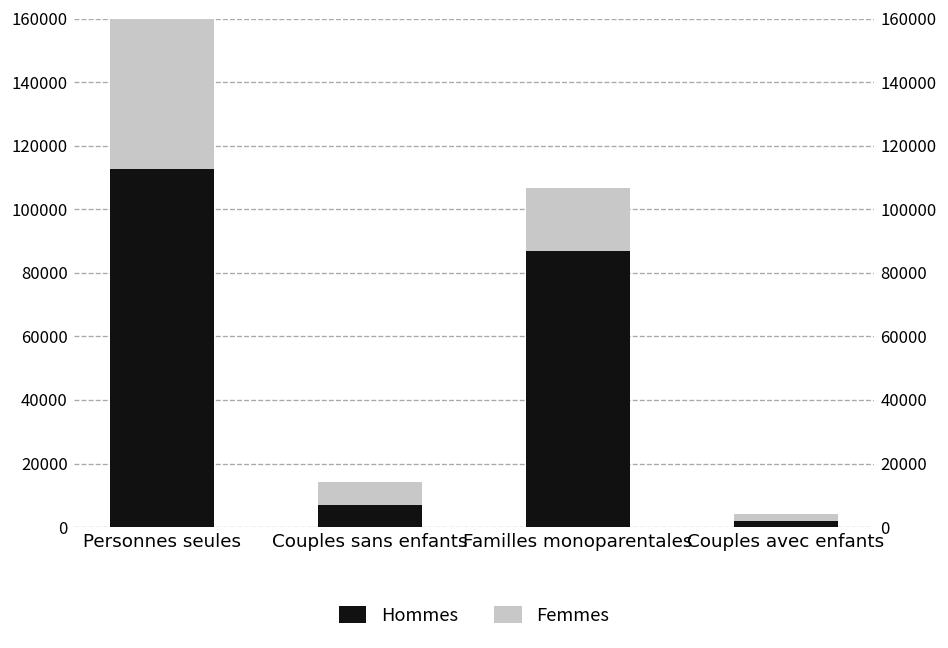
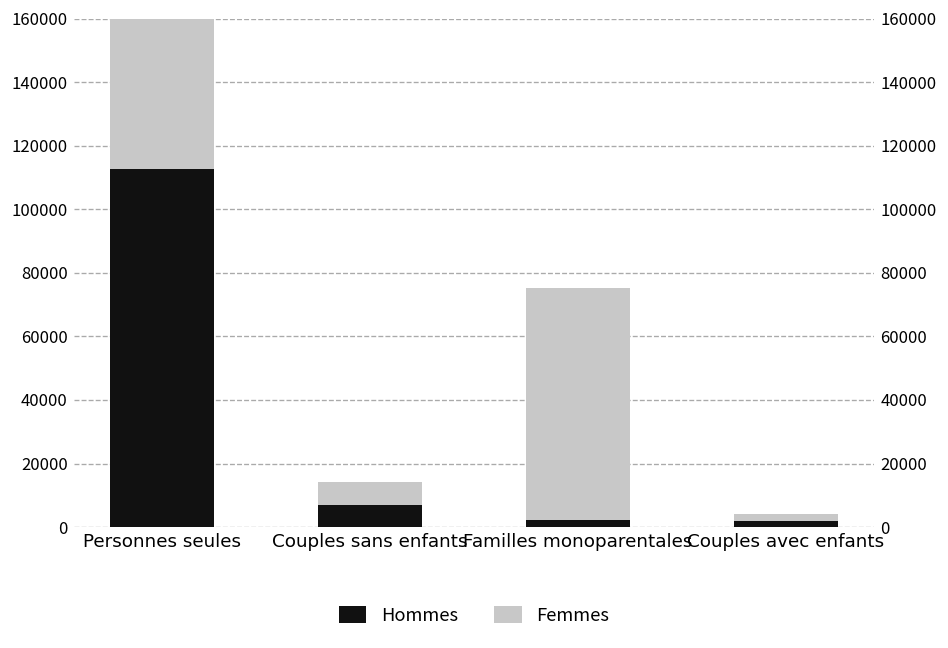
Hommes, Familles monoparentales: 87000 -> 2000
Femmes, Familles monoparentales: 20000 -> 73000
